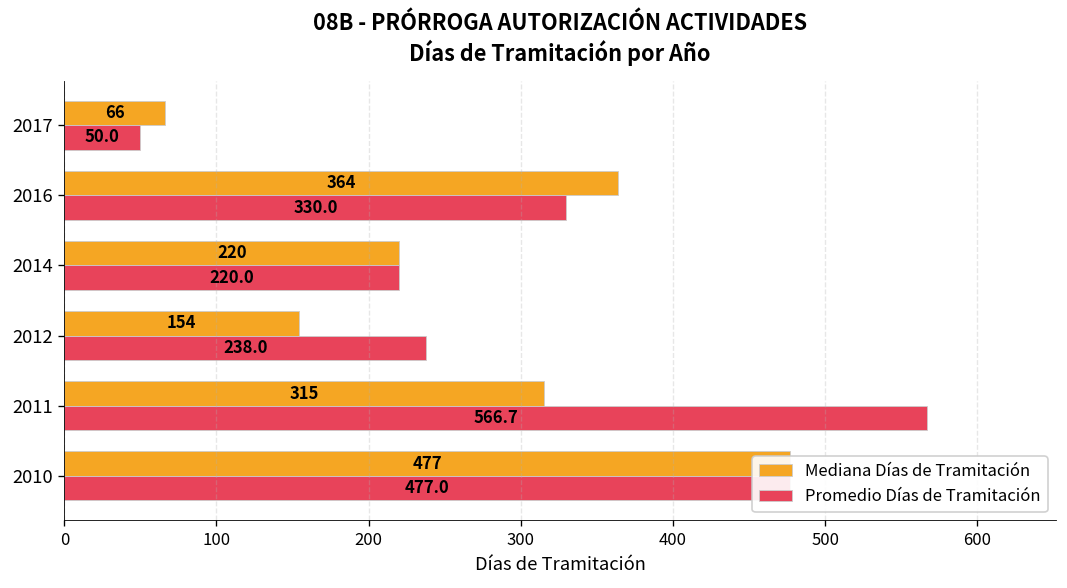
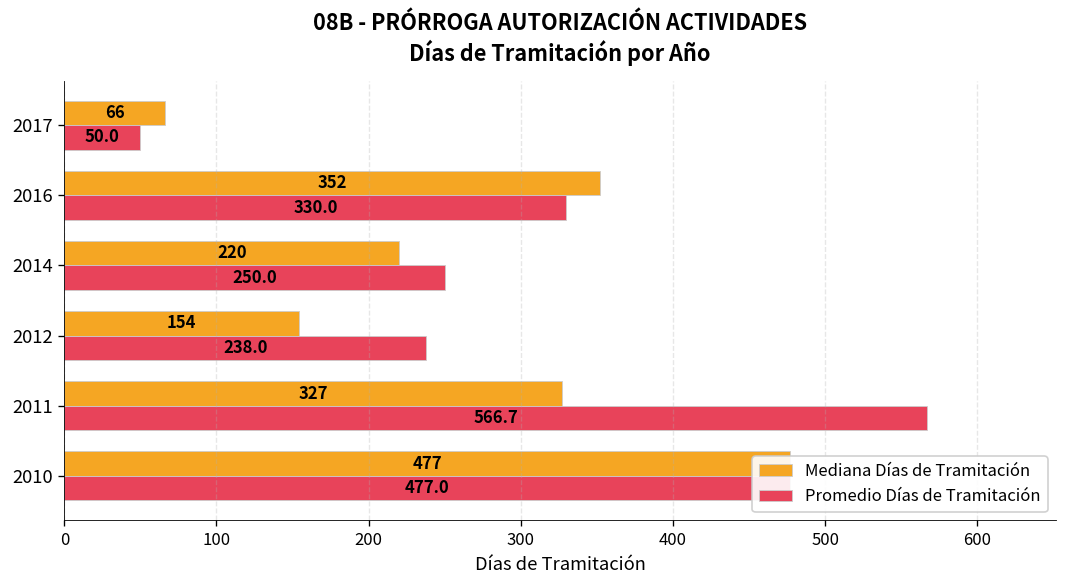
Mediana Días de Tramitación, 2016: 364 -> 352
Promedio Días de Tramitación, 2014: 220.0 -> 250.0
Mediana Días de Tramitación, 2011: 315 -> 327
